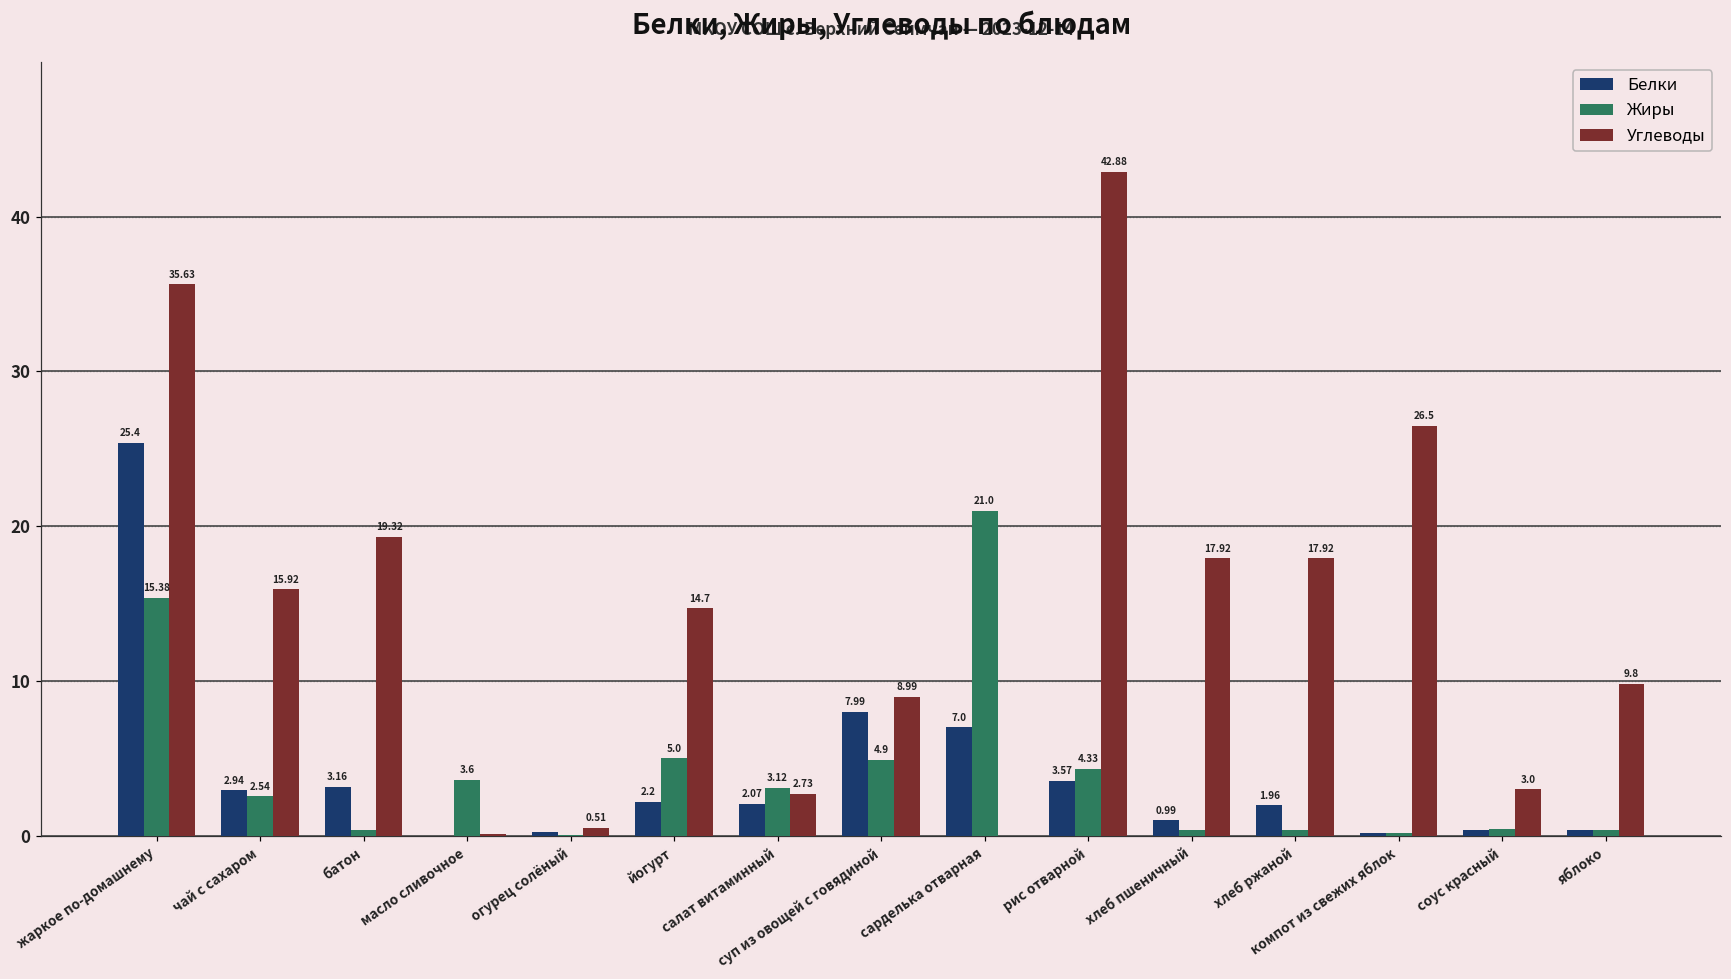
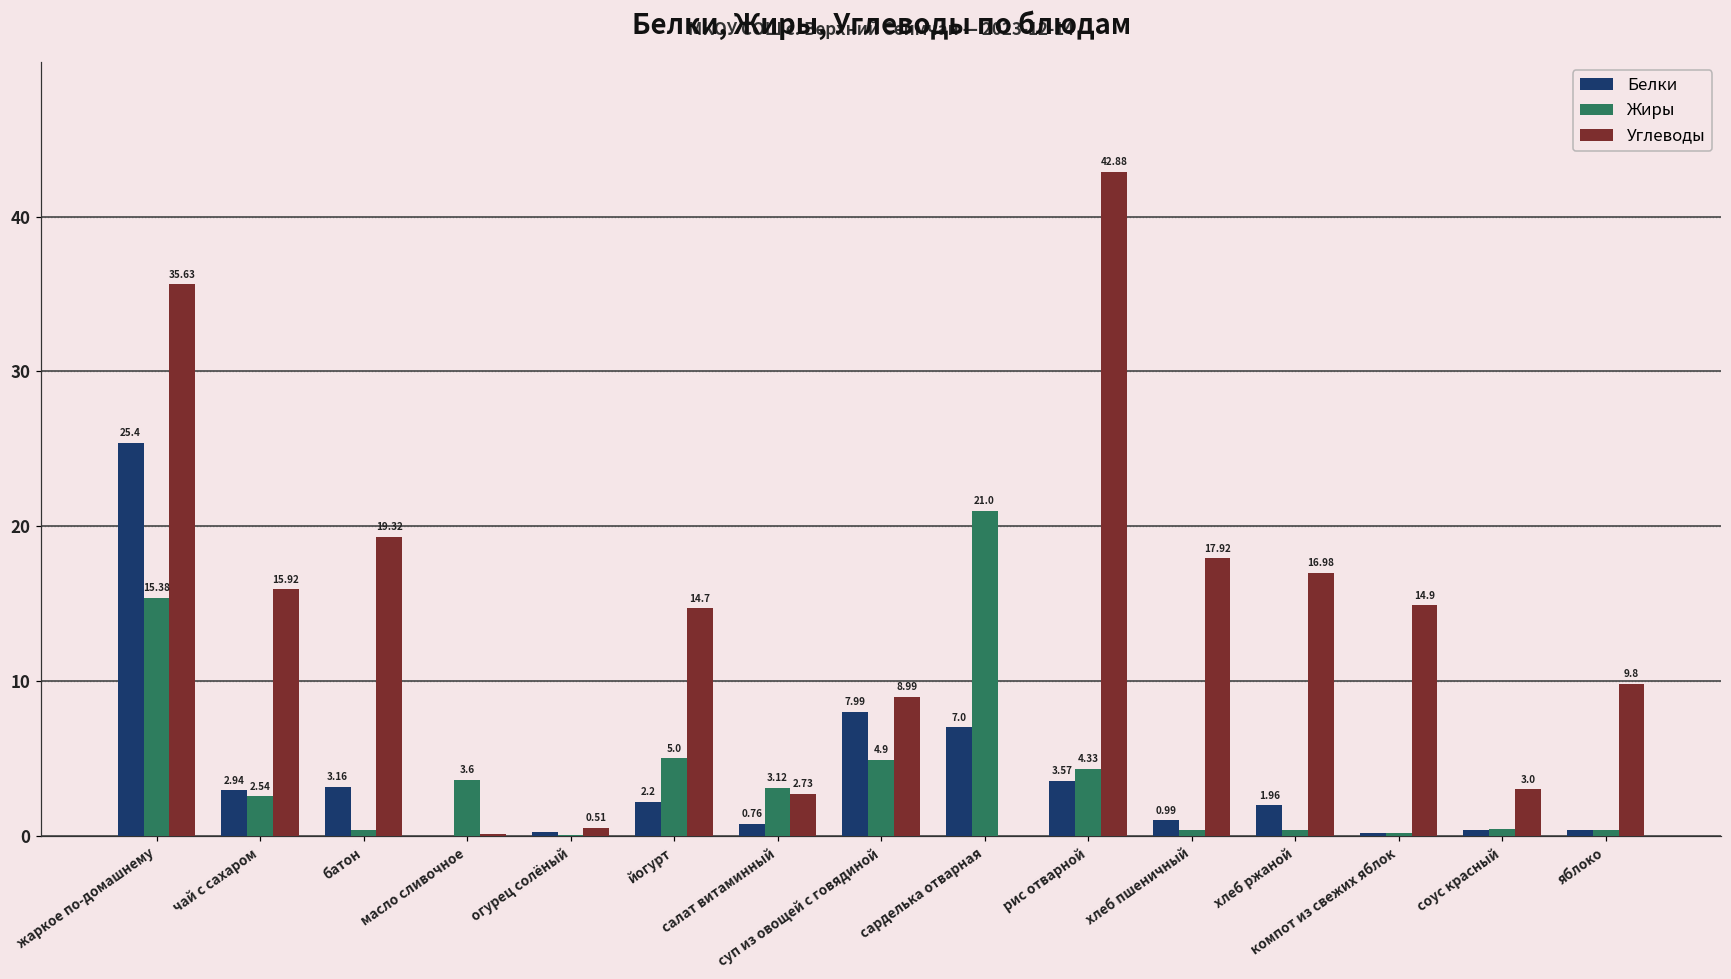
Белки, салат витаминный: 2.07 -> 0.76
Углеводы, хлеб ржаной: 17.92 -> 16.98
Углеводы, компот из свежих яблок: 26.5 -> 14.9
